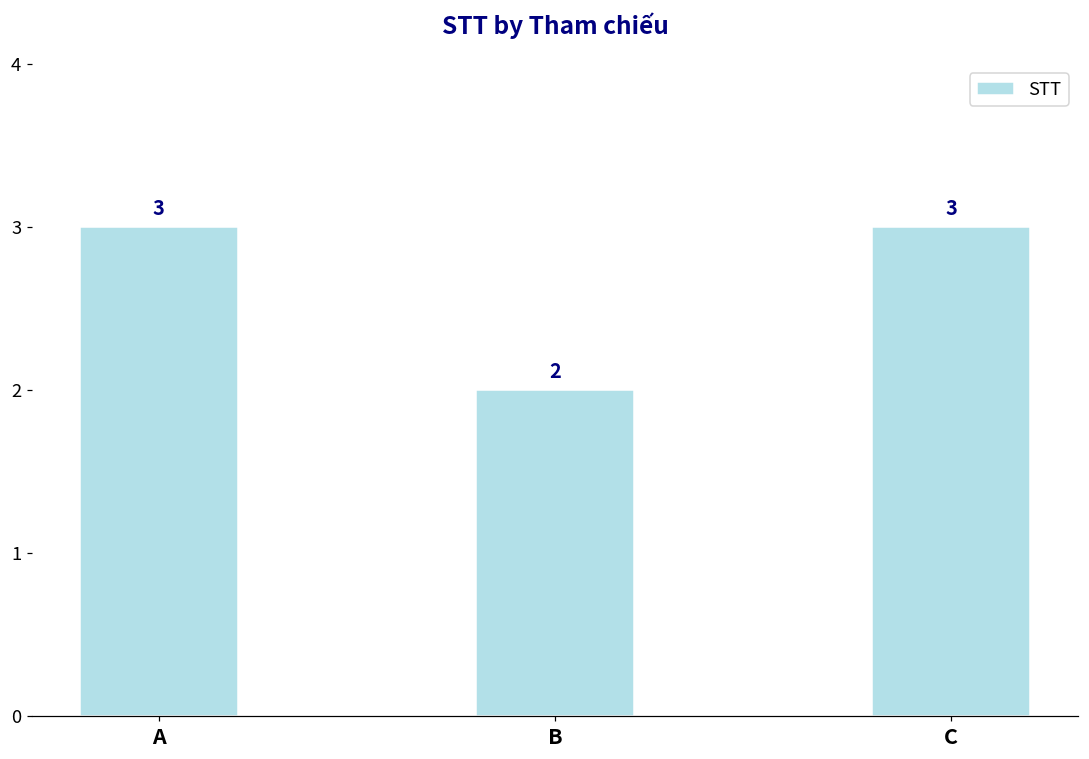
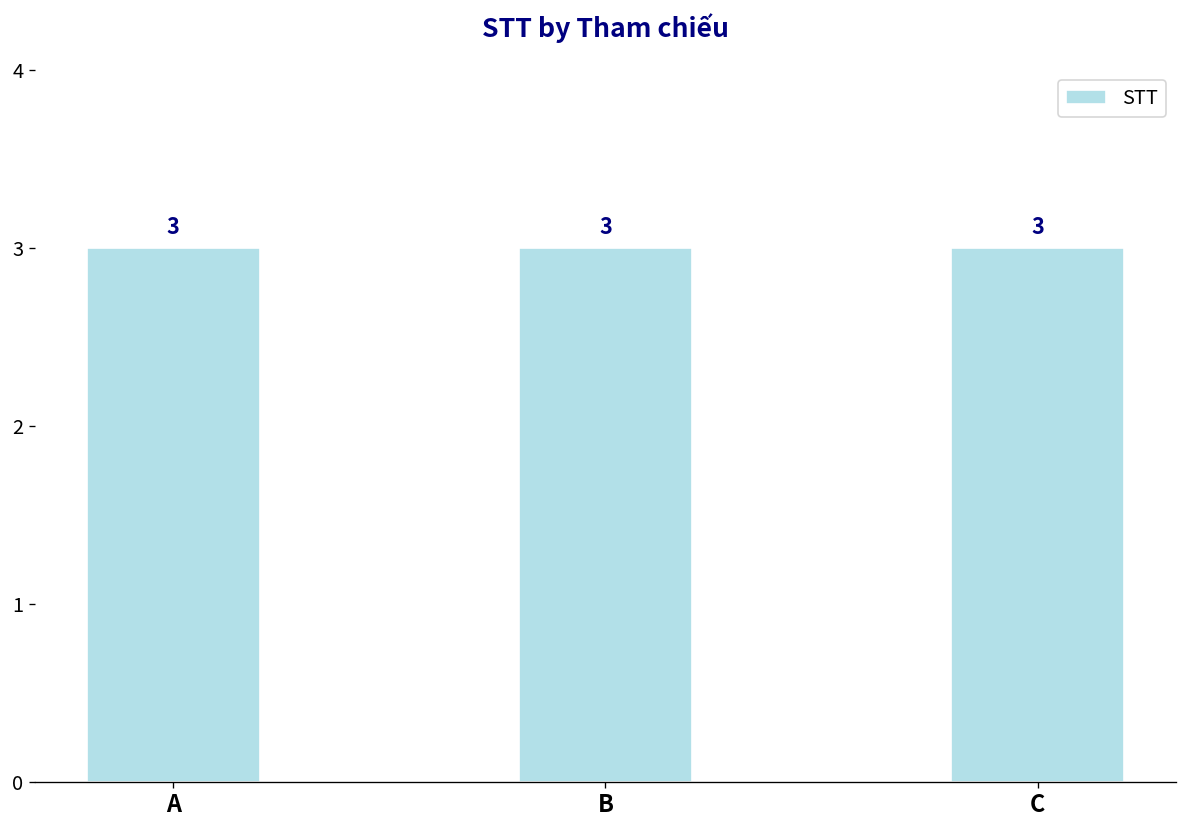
B: 2 -> 3
